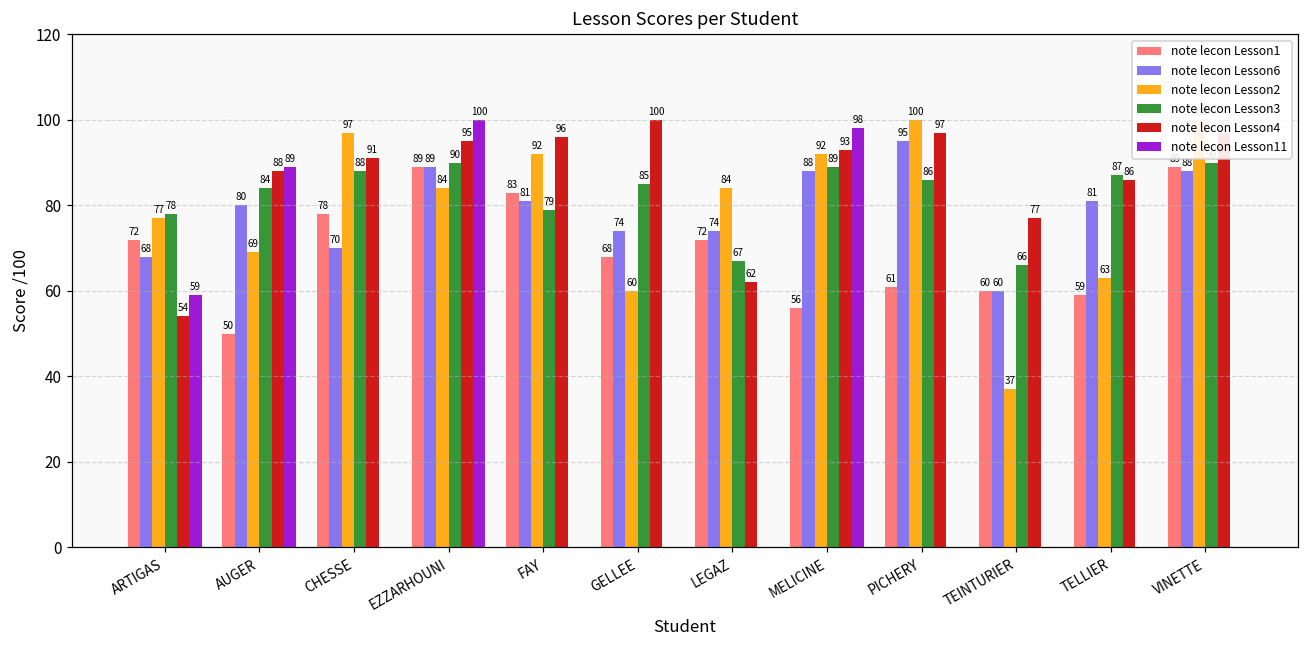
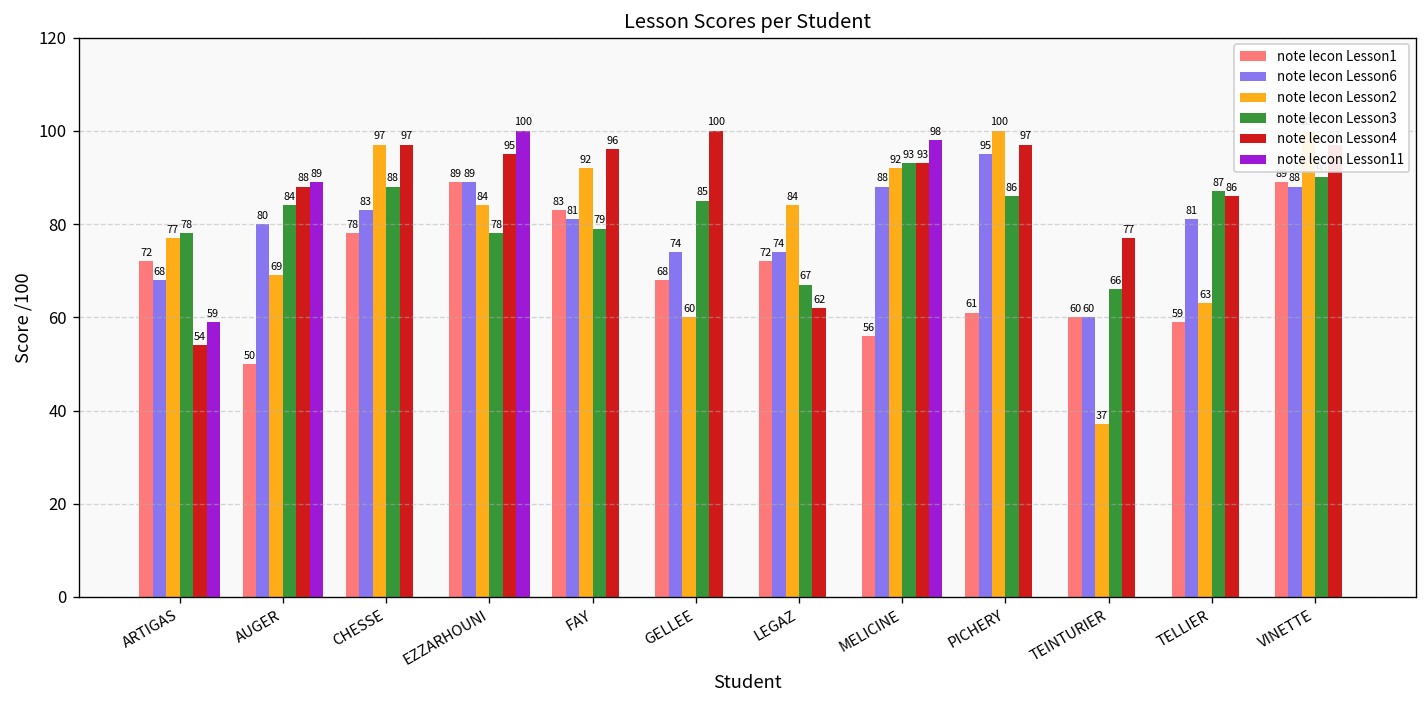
note lecon Lesson6, CHESSE: 70 -> 83
note lecon Lesson4, CHESSE: 91 -> 97
note lecon Lesson3, EZZARHOUNI: 90 -> 78
note lecon Lesson3, MELICINE: 89 -> 93
